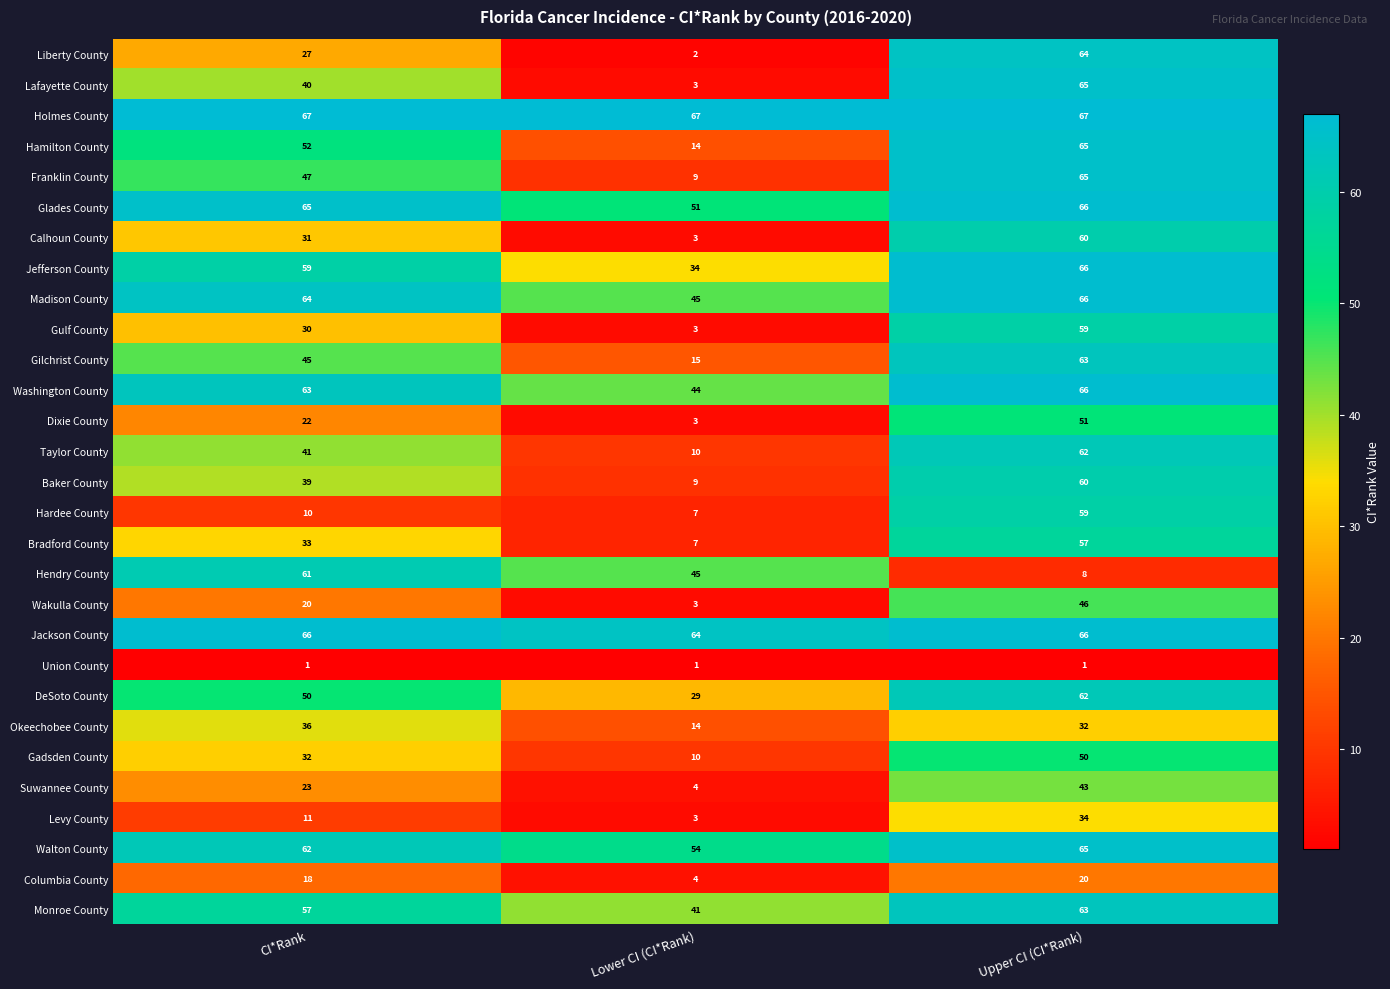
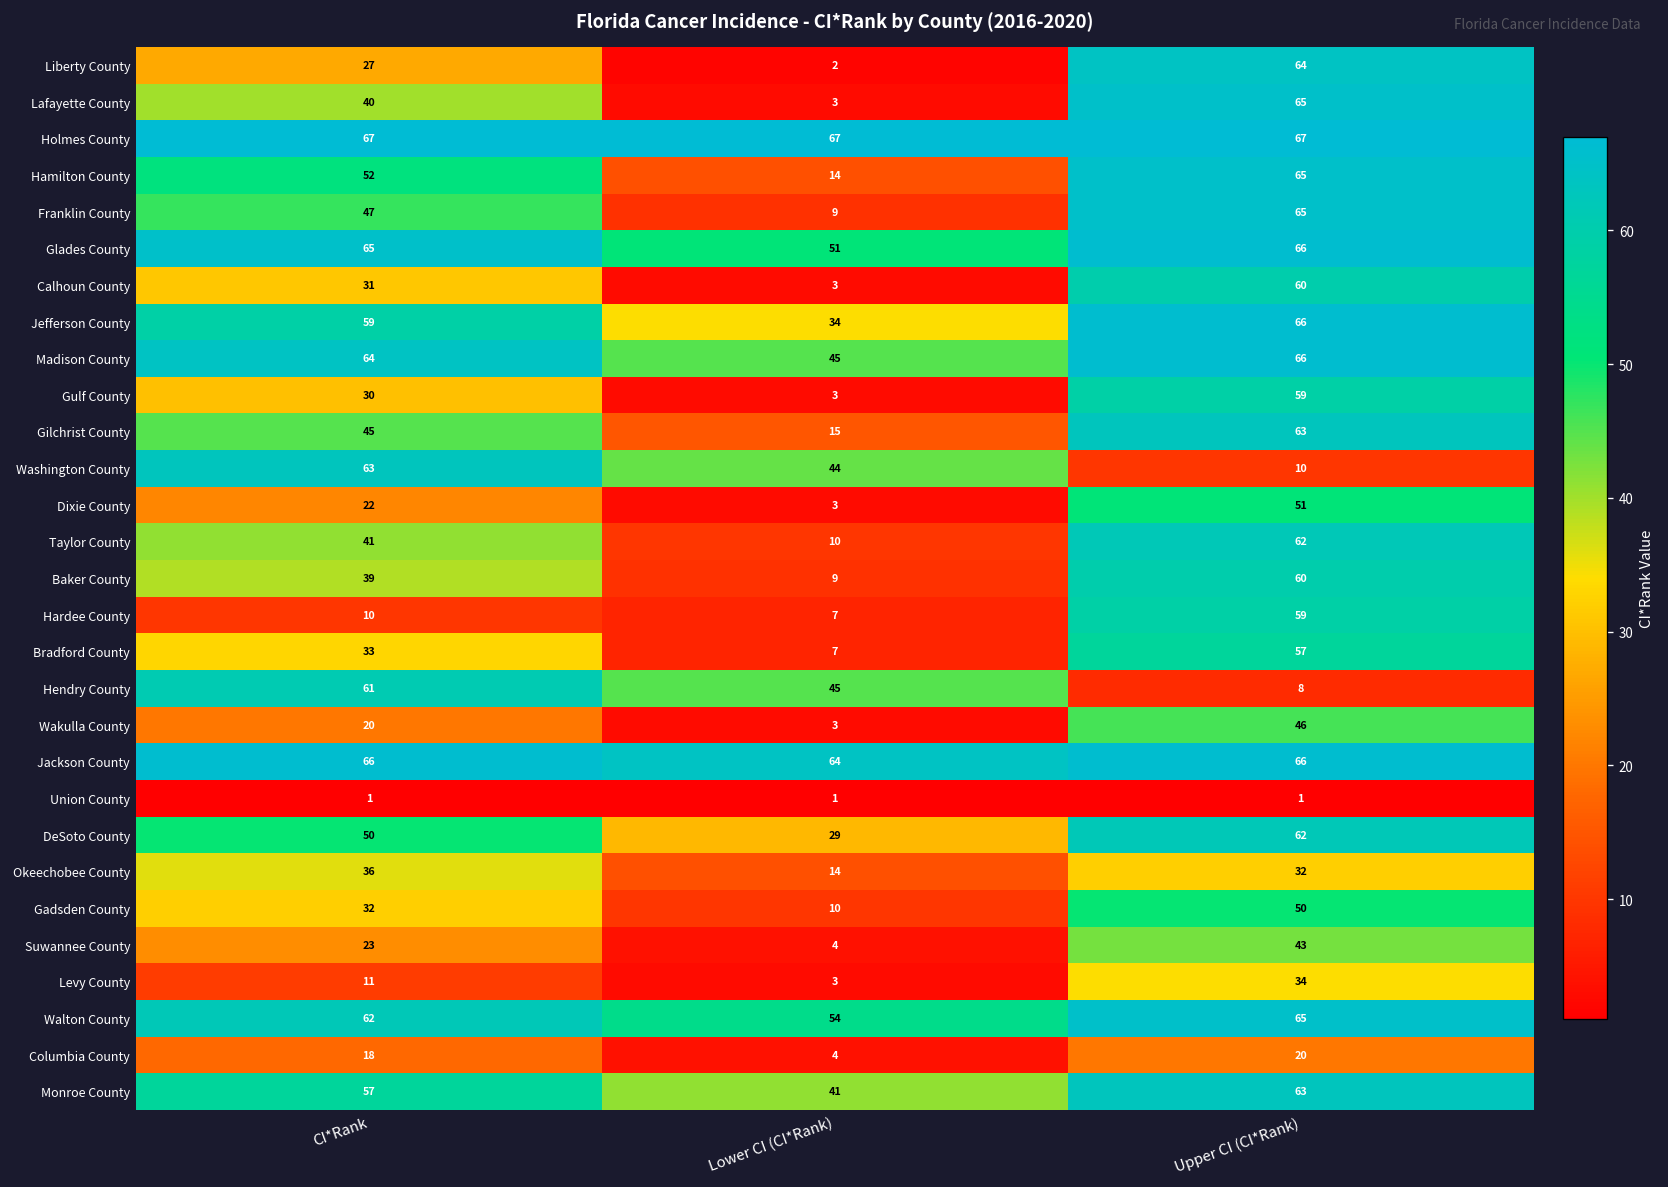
Washington County, Upper CI (CI*Rank): 66 -> 10
